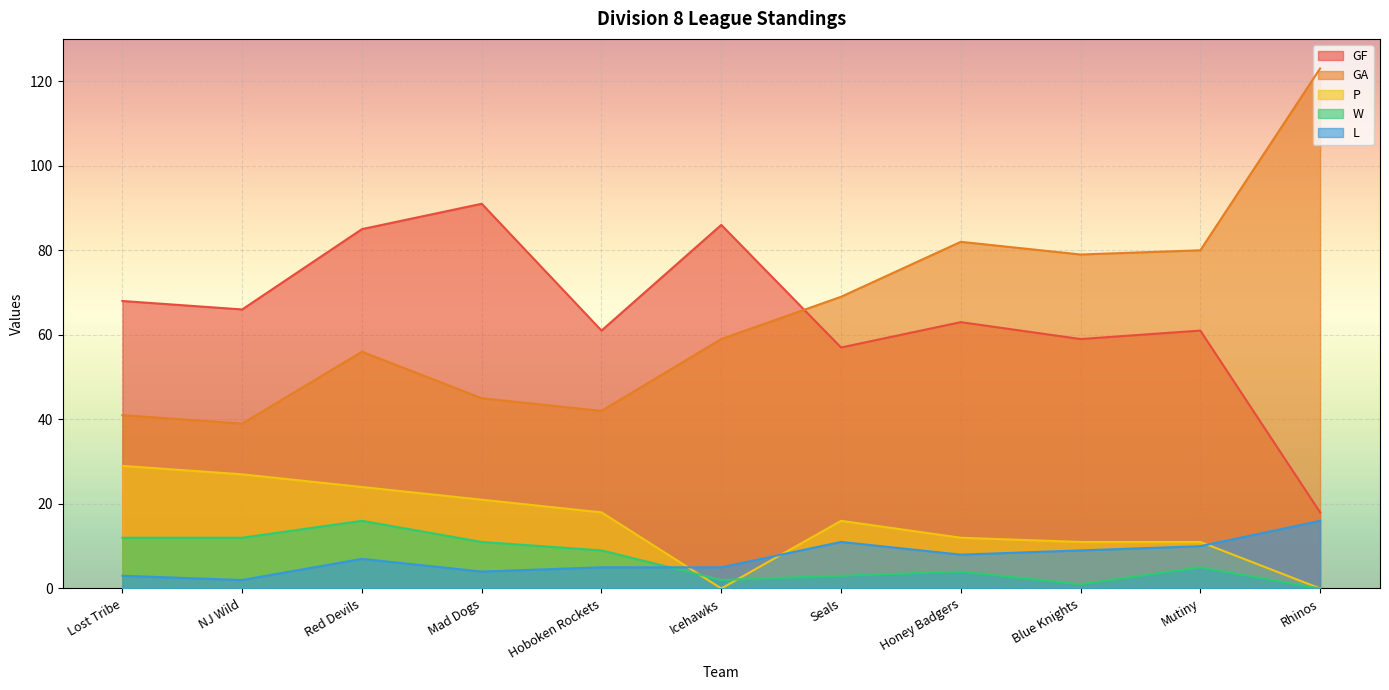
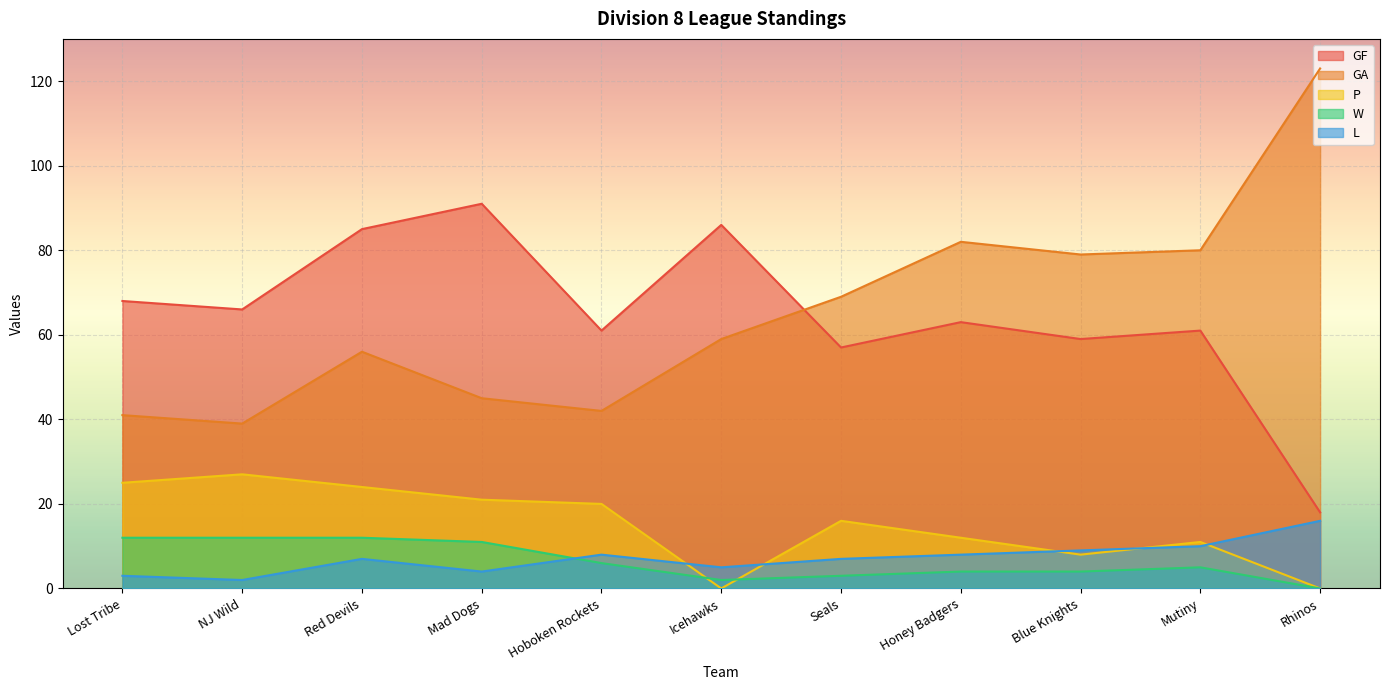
P, Lost Tribe: 29 -> 25
W, Red Devils: 16 -> 12
P, Hoboken Rockets: 18 -> 20
W, Hoboken Rockets: 9 -> 6
L, Hoboken Rockets: 5 -> 8
L, Seals: 11 -> 7
P, Blue Knights: 11 -> 8
W, Blue Knights: 1 -> 4
